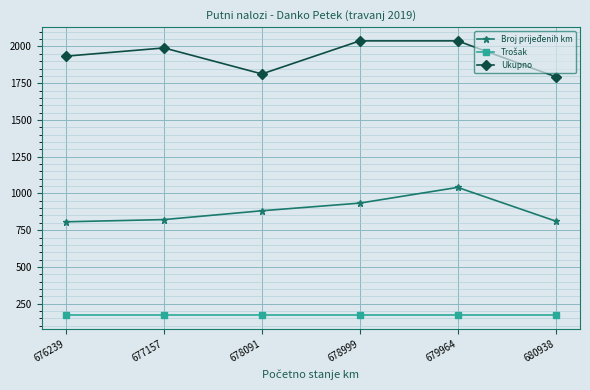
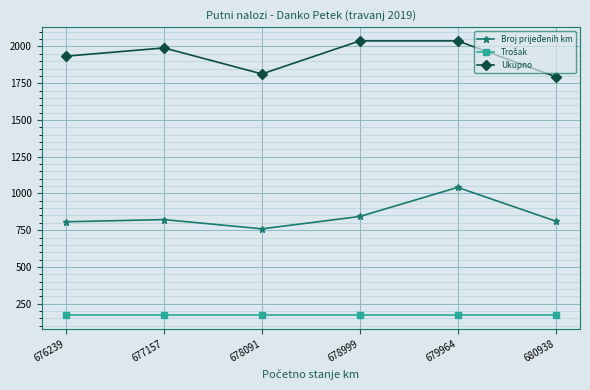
Broj prijeđenih km, 678091: 880 -> 760
Broj prijeđenih km, 678999: 930 -> 840
